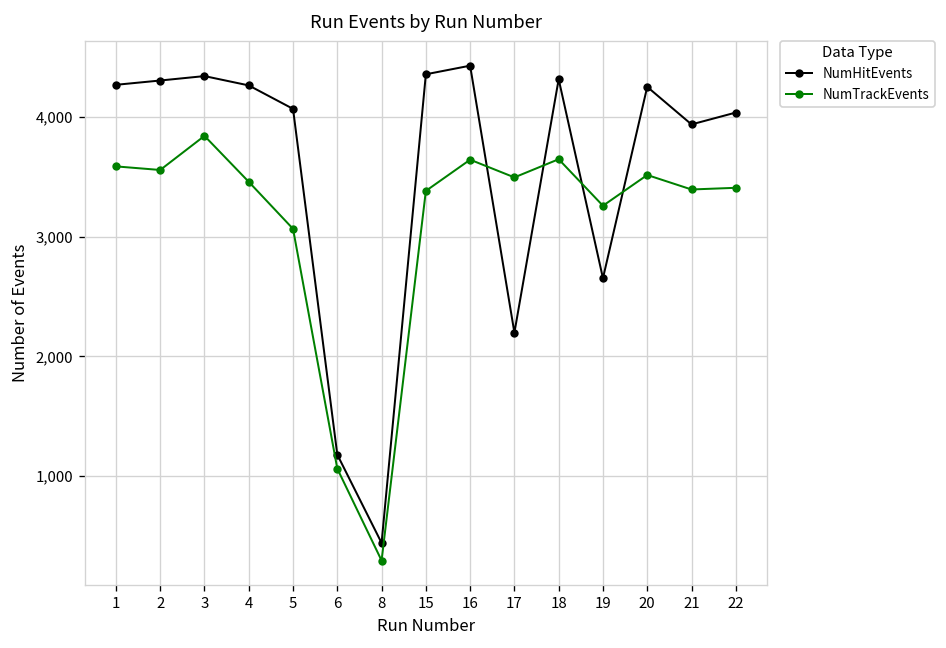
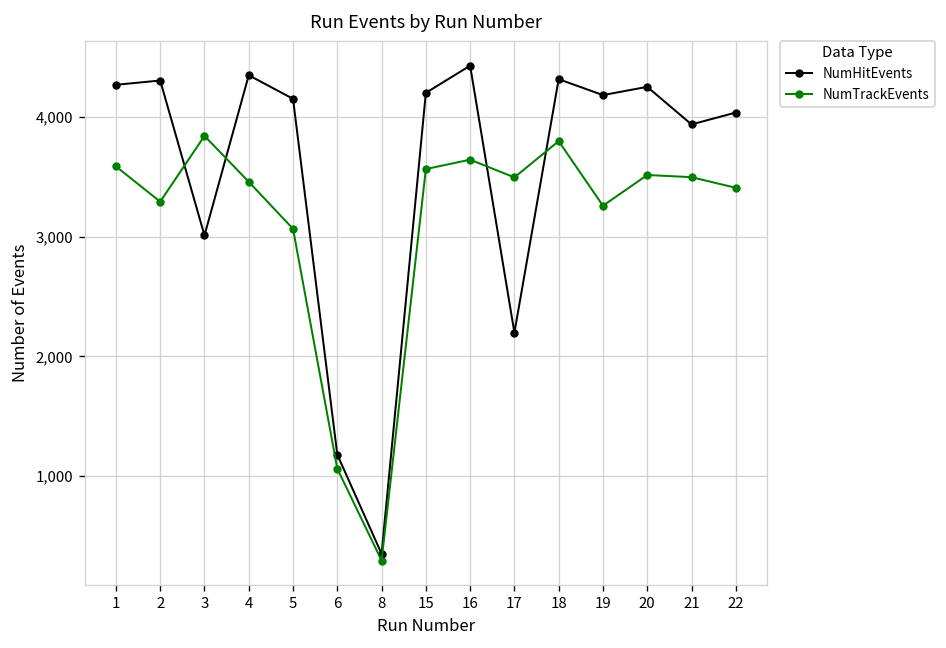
NumTrackEvents, 2: 3,600 -> 3,300
NumHitEvents, 3: 4,300 -> 3,000
NumHitEvents, 4: 4,300 -> 4,400
NumHitEvents, 5: 4,100 -> 4,200
NumHitEvents, 8: 440 -> 350
NumHitEvents, 15: 4,400 -> 4,200
NumTrackEvents, 15: 3,400 -> 3,600
NumTrackEvents, 18: 3,600 -> 3,800
NumHitEvents, 19: 2,700 -> 4,200
NumTrackEvents, 21: 3,400 -> 3,500
